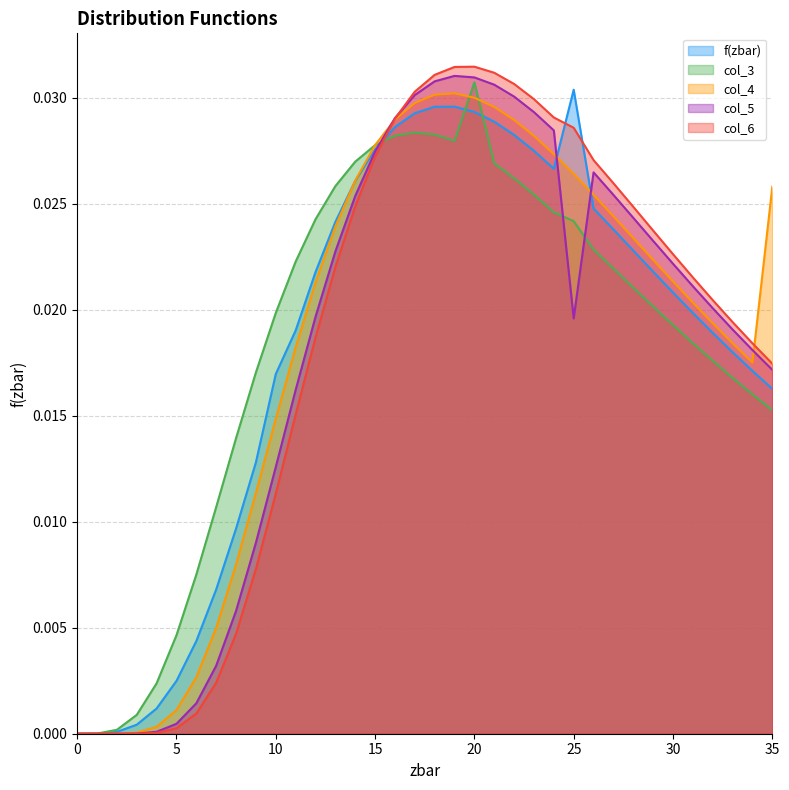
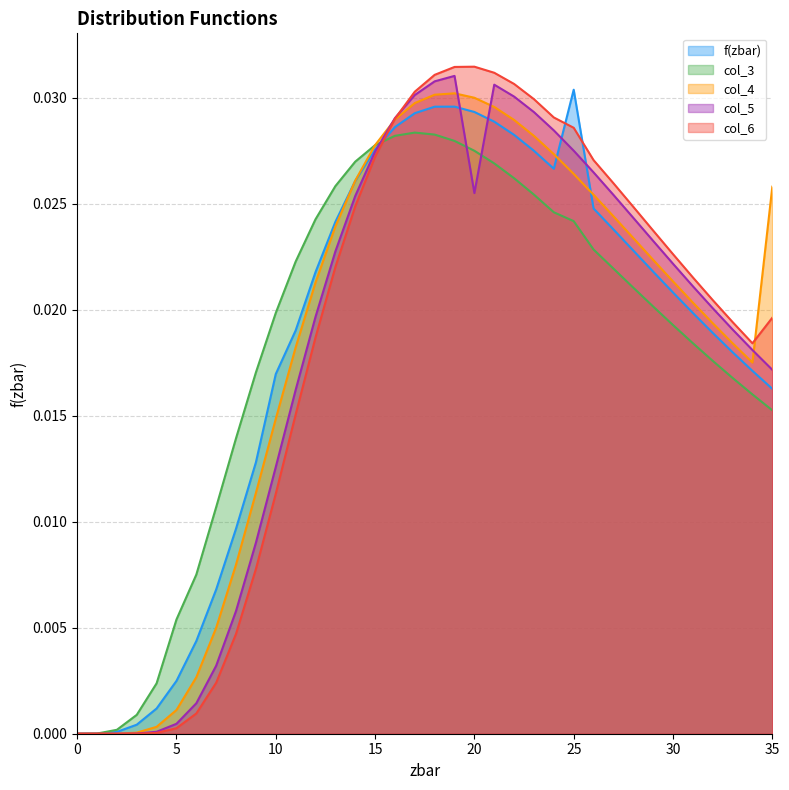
col_3, 5: 0.0046 -> 0.0054
col_3, 20: 0.0307 -> 0.0275
col_5, 20: 0.0310 -> 0.0255
col_5, 25: 0.0196 -> 0.0275
col_6, 35: 0.0175 -> 0.0196
